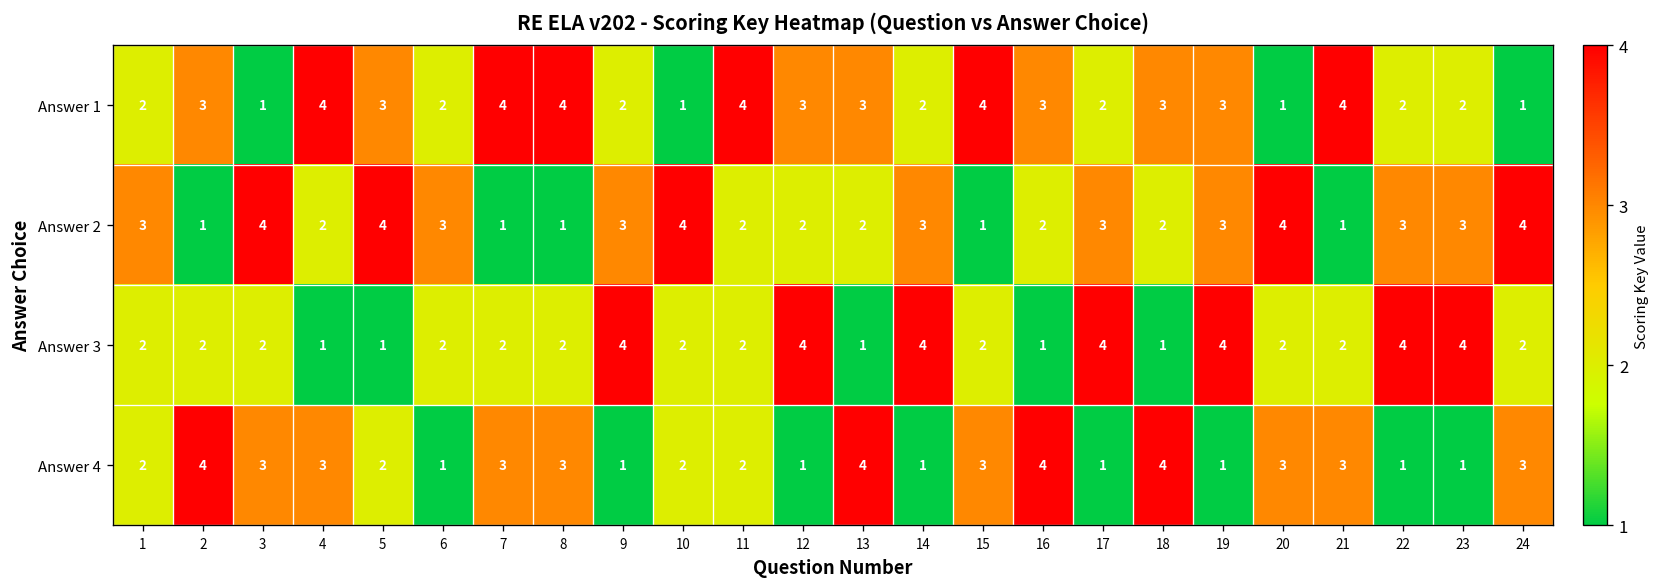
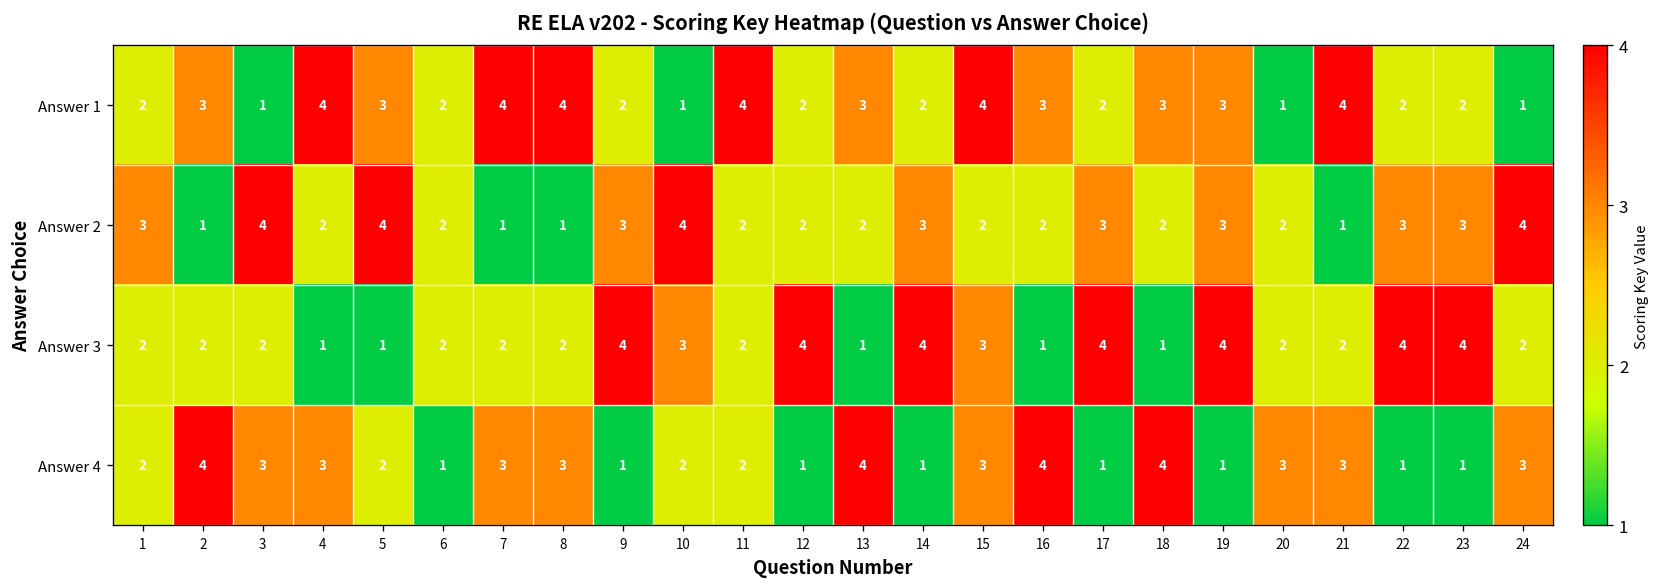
Answer 1, 12: 3 -> 2
Answer 2, 6: 3 -> 2
Answer 2, 15: 1 -> 2
Answer 2, 20: 4 -> 2
Answer 3, 10: 2 -> 3
Answer 3, 15: 2 -> 3
